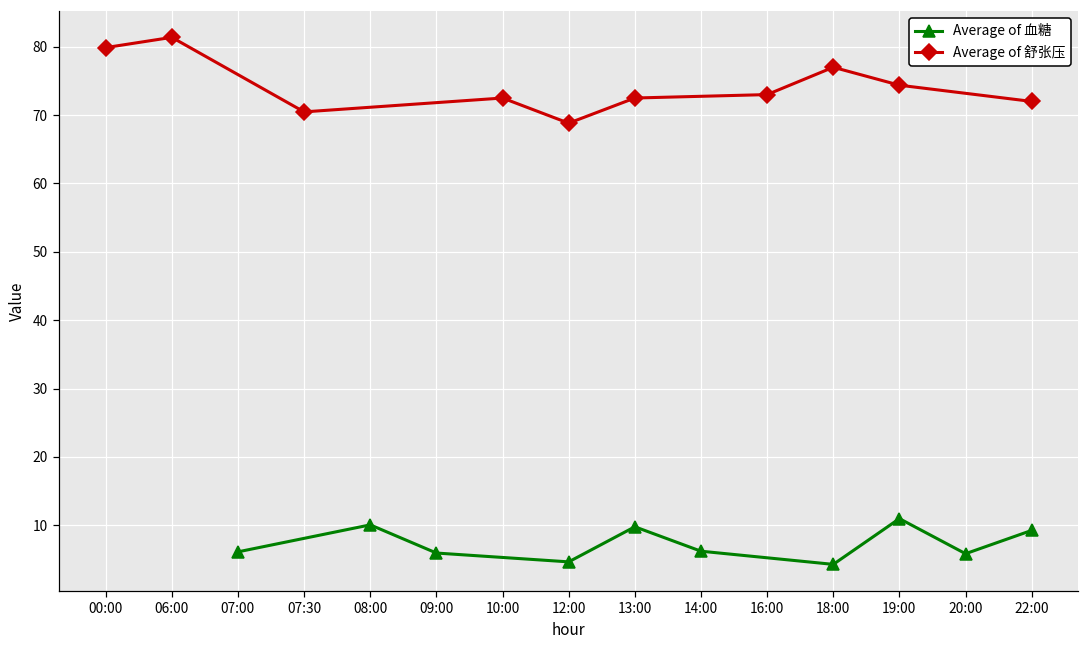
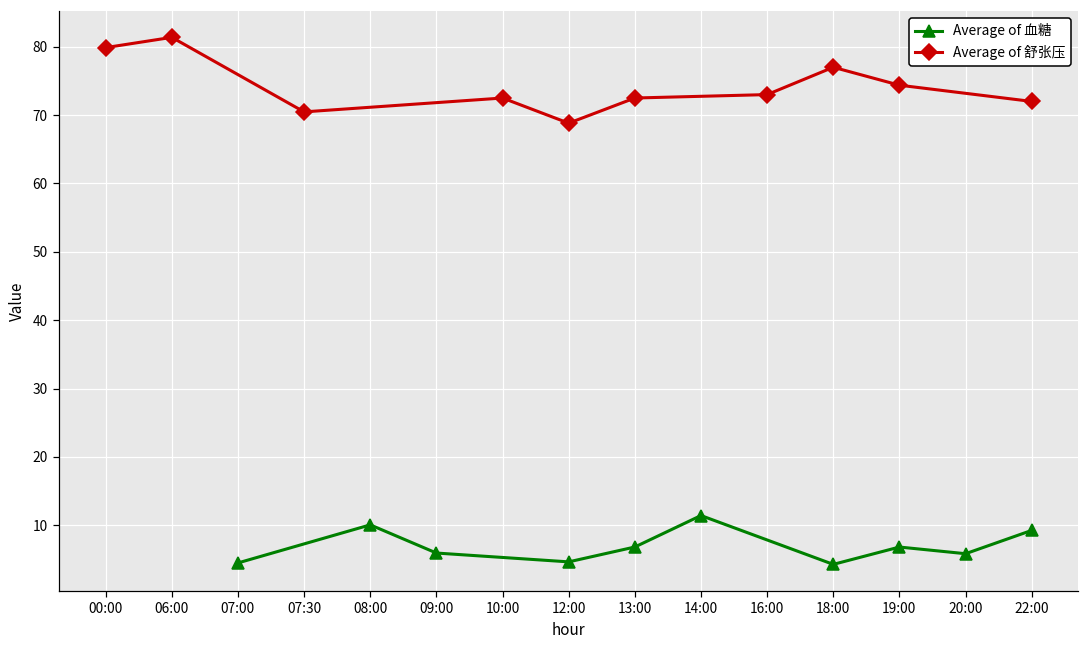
Average of 血糖, 07:00: 6 -> 4
Average of 血糖, 13:00: 10 -> 7
Average of 血糖, 14:00: 6 -> 11
Average of 血糖, 19:00: 11 -> 7
